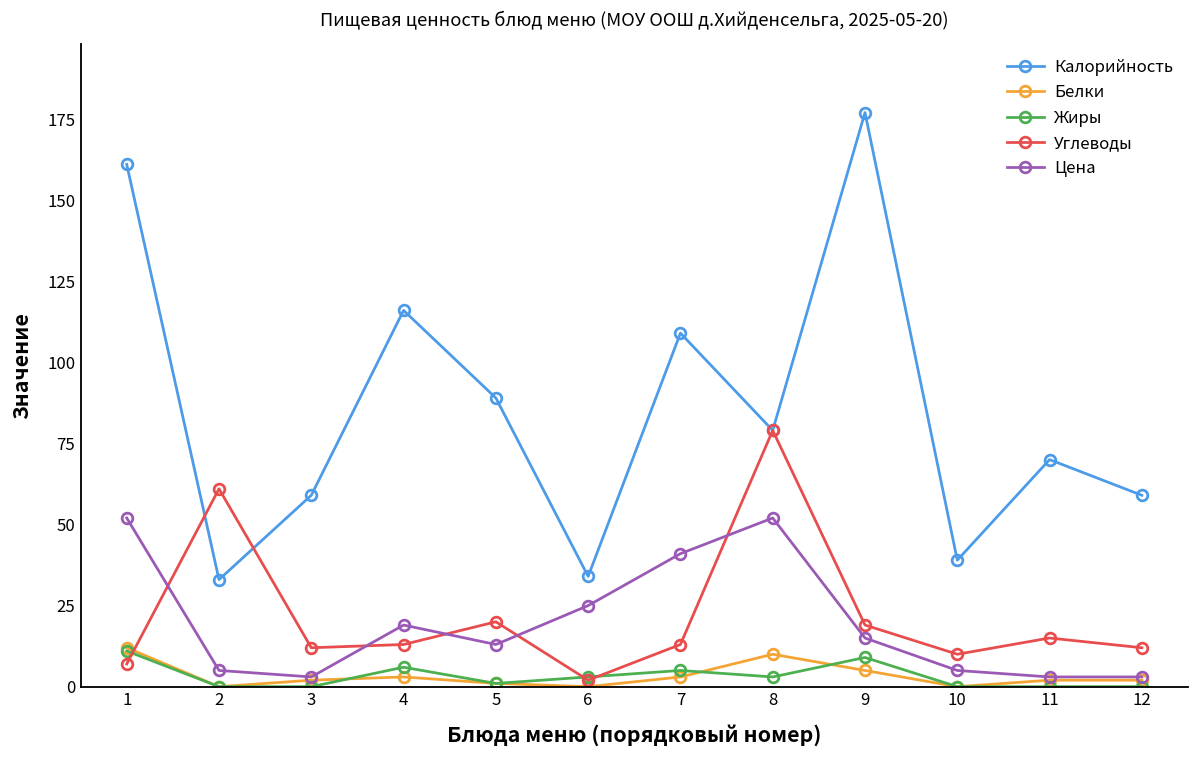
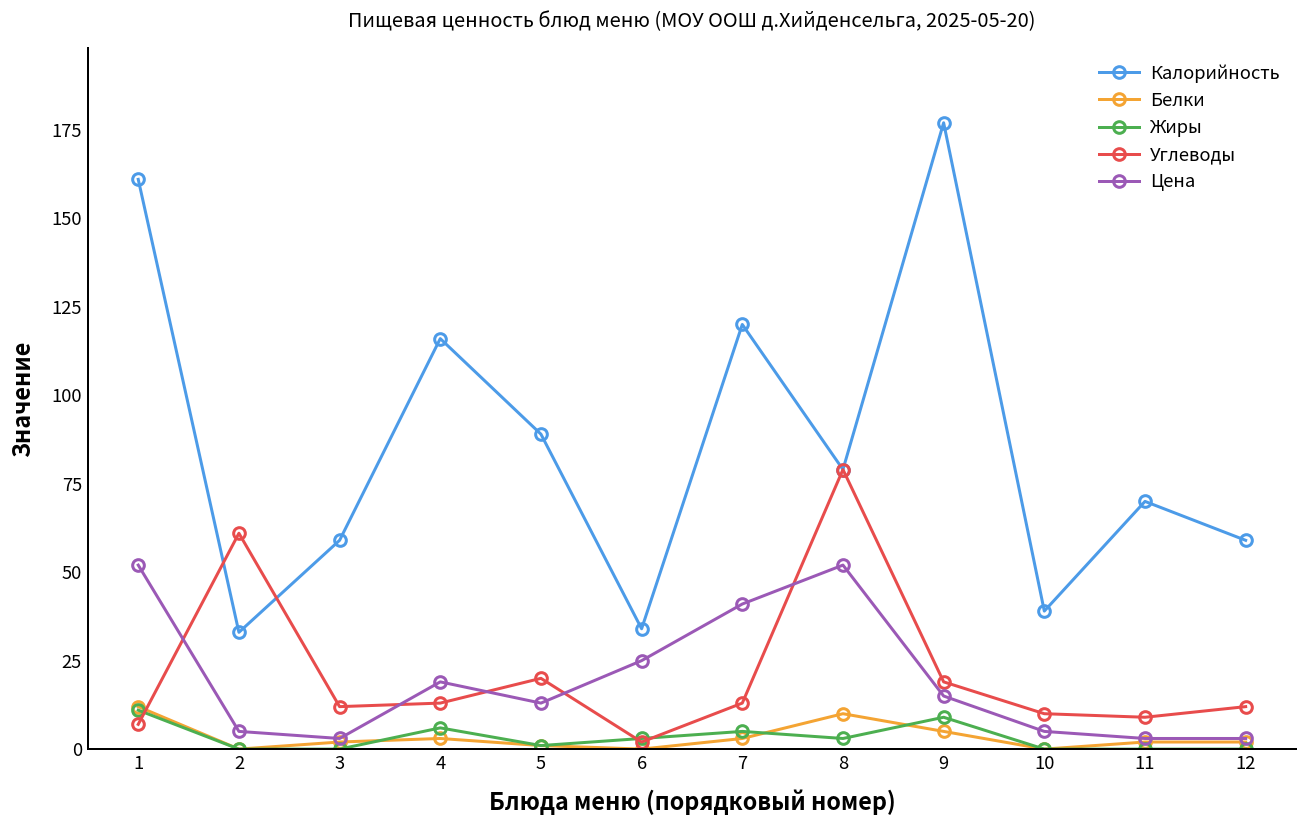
Калорийность, 7: 109 -> 120
Углеводы, 11: 15 -> 9
